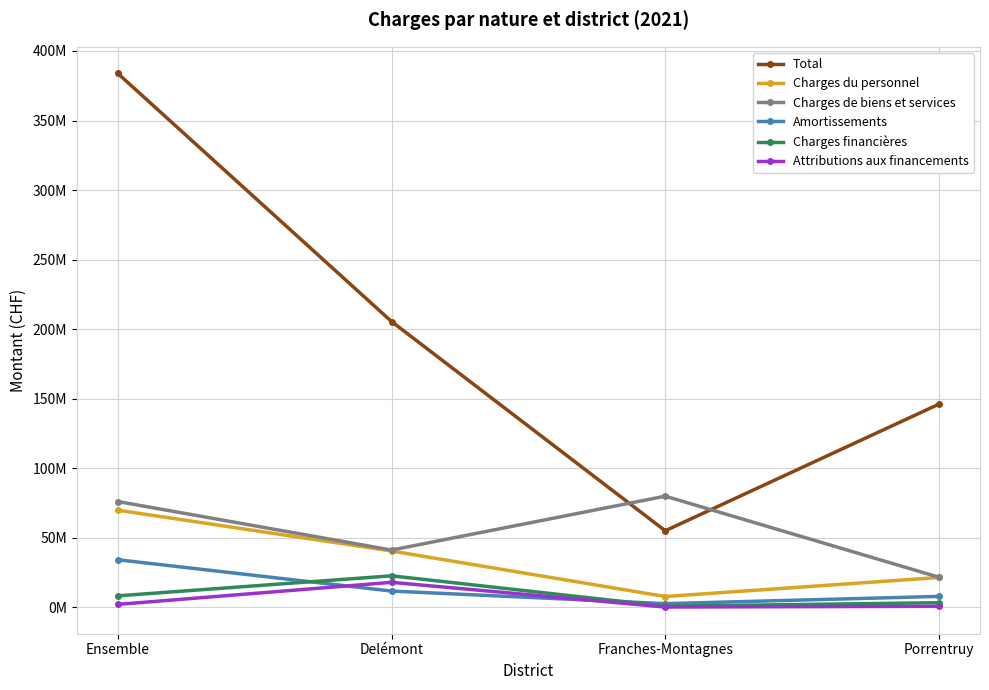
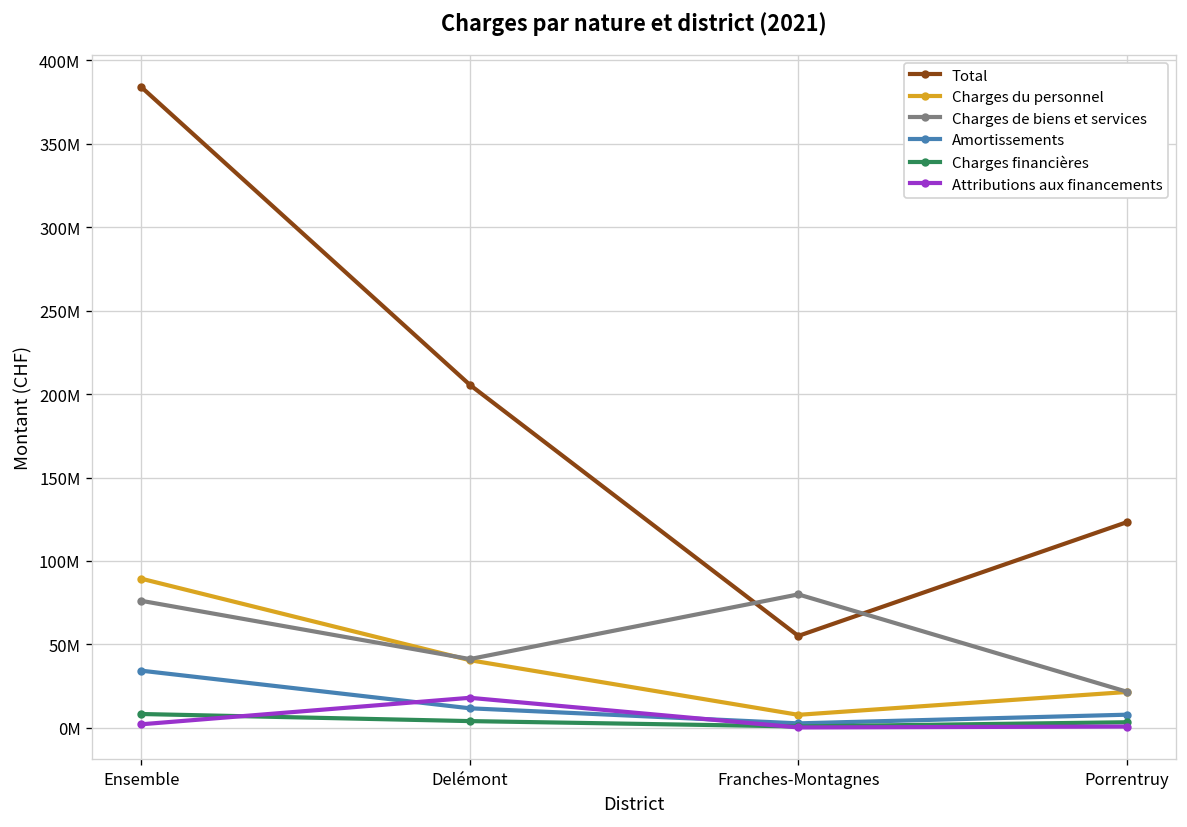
Charges du personnel, Ensemble: 70000000 -> 89000000
Charges financières, Delémont: 23000000 -> 4000000
Total, Porrentruy: 146000000 -> 123000000
